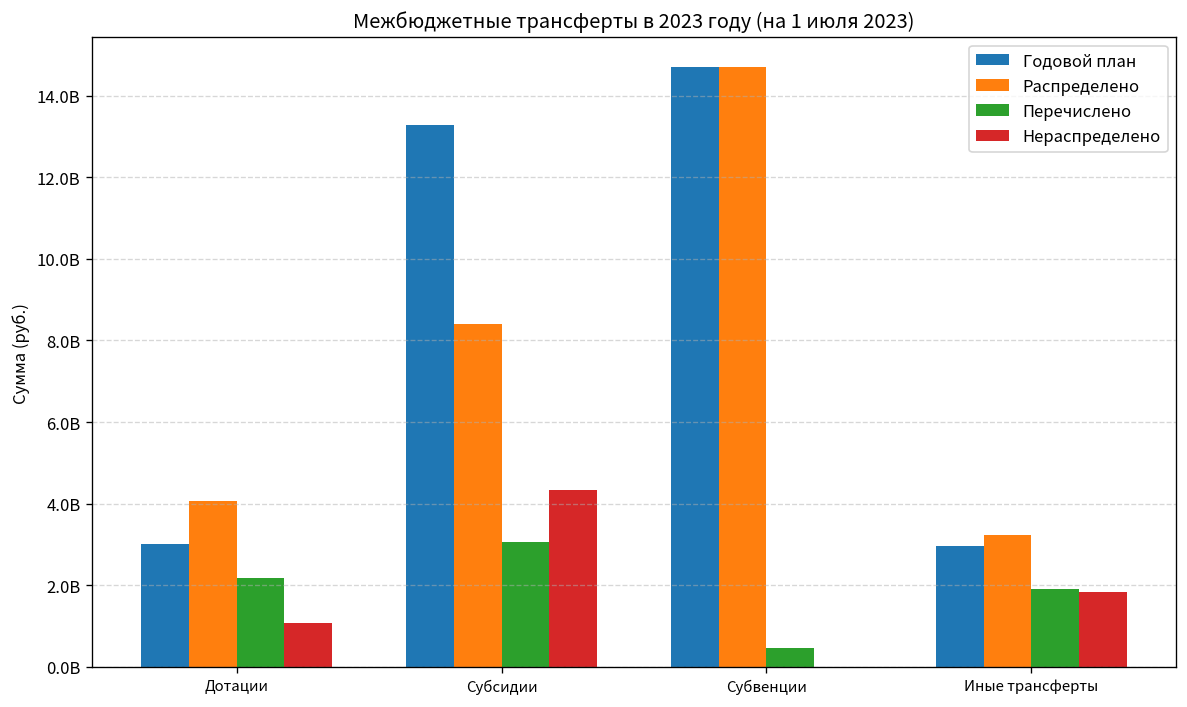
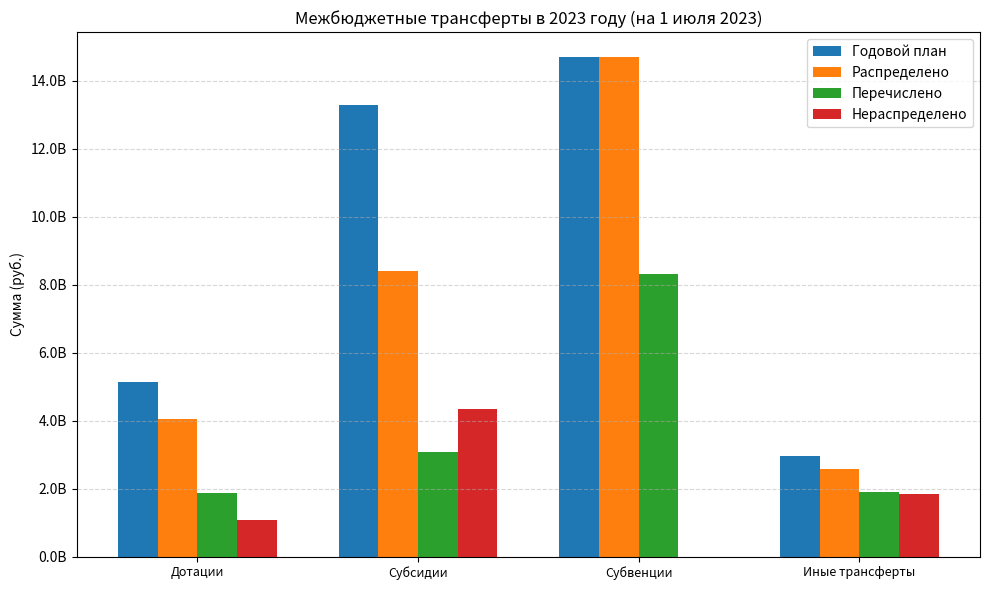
Годовой план, Дотации: 3000000000 -> 5100000000
Перечислено, Дотации: 2200000000 -> 1900000000
Перечислено, Субвенции: 500000000 -> 8300000000
Распределено, Иные трансферты: 3200000000 -> 2600000000
